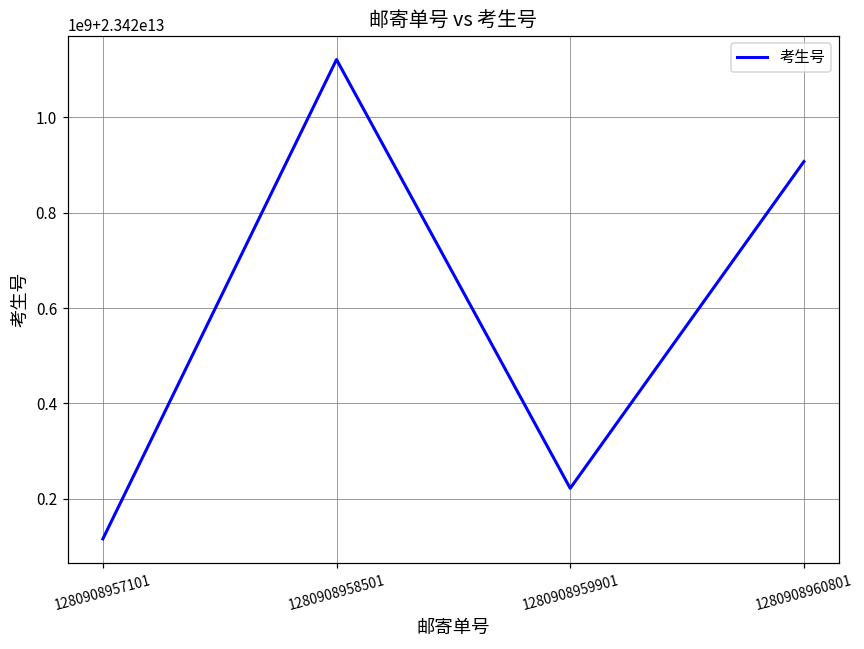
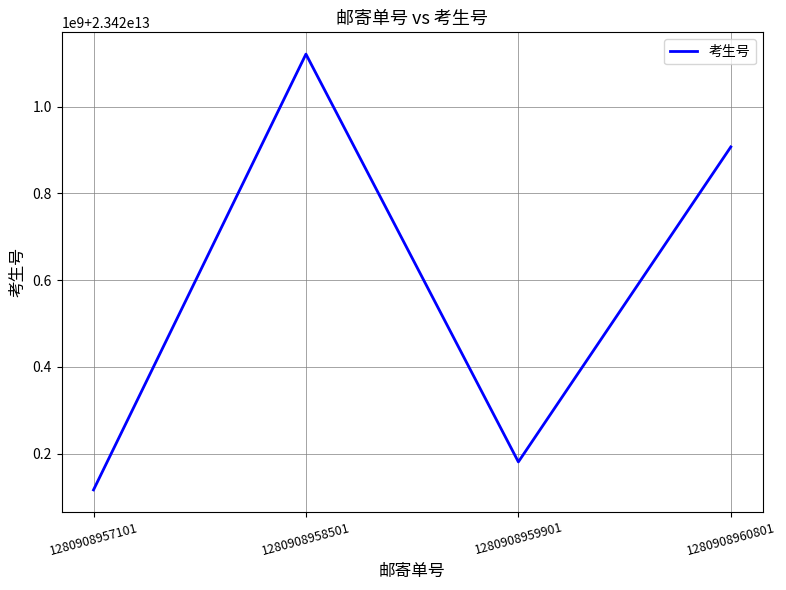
1280908959901: 23420220000000 -> 23420180000000
